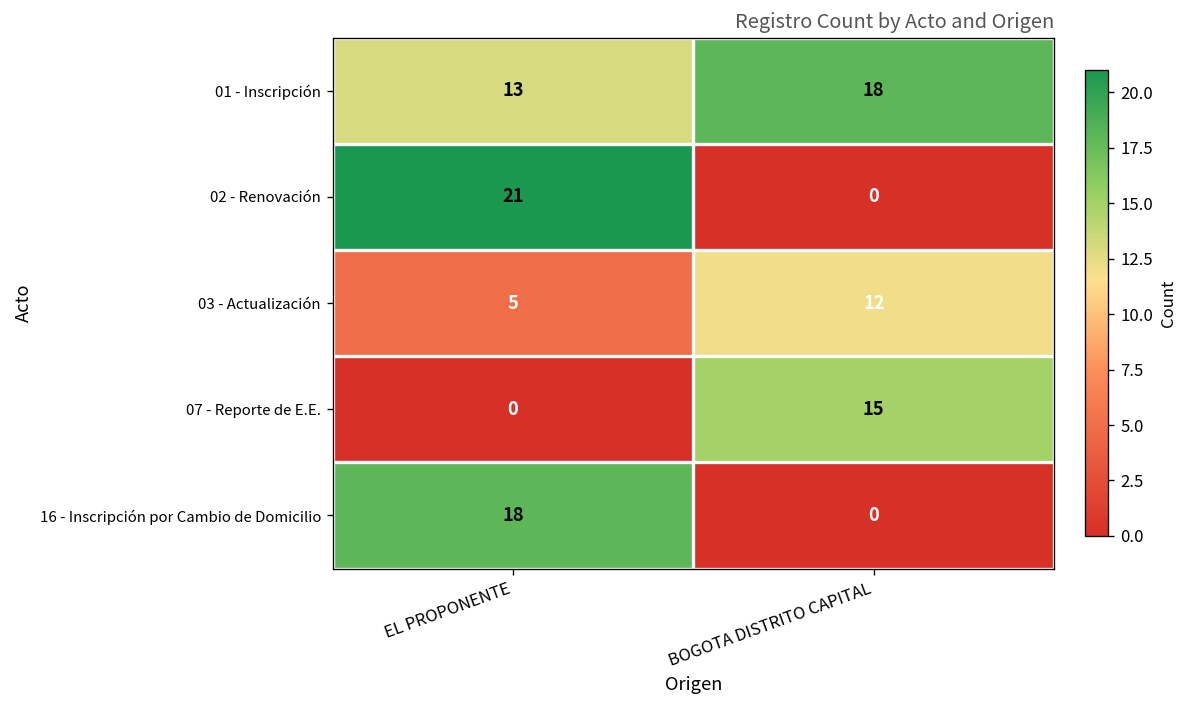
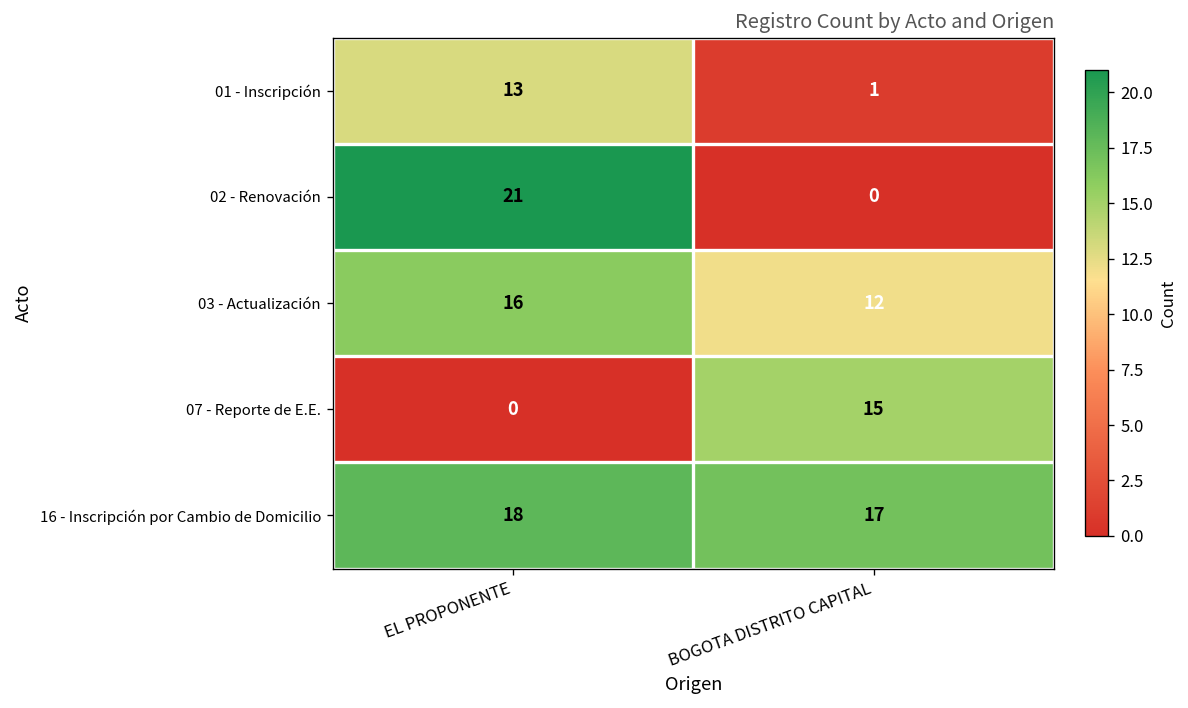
01 - Inscripción, BOGOTA DISTRITO CAPITAL: 18 -> 1
03 - Actualización, EL PROPONENTE: 5 -> 16
16 - Inscripción por Cambio de Domicilio, BOGOTA DISTRITO CAPITAL: 0 -> 17
